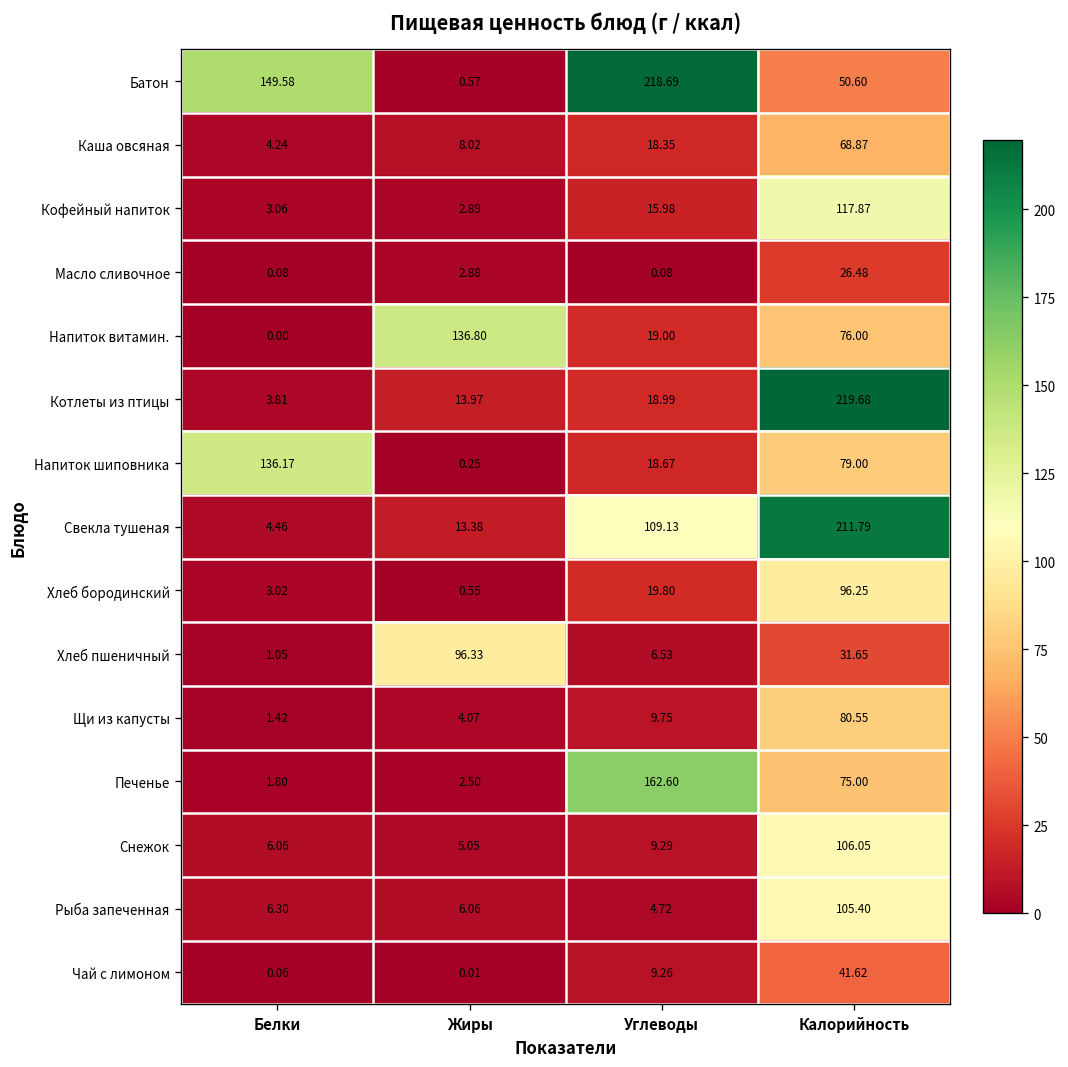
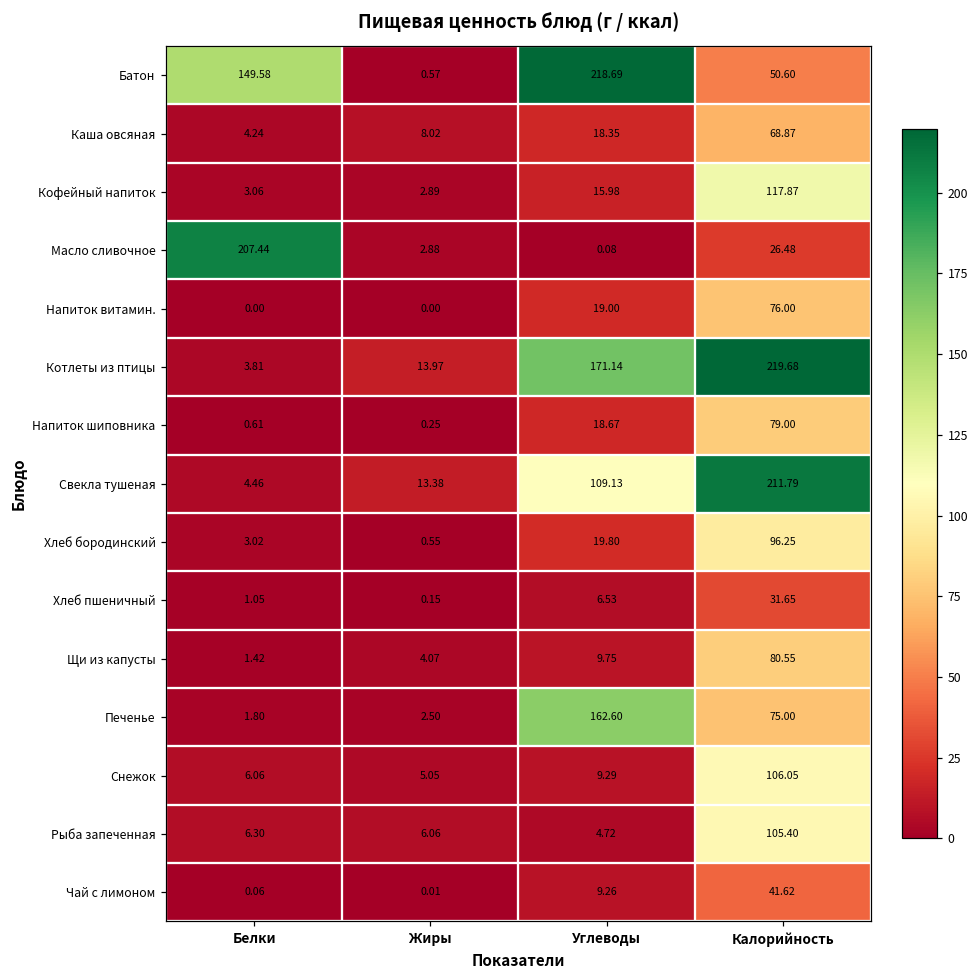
Масло сливочное, Белки: 0.08 -> 207.44
Напиток витамин., Жиры: 136.80 -> 0.00
Котлеты из птицы, Углеводы: 18.99 -> 171.14
Напиток шиповника, Белки: 136.17 -> 0.61
Хлеб пшеничный, Жиры: 96.33 -> 0.15
